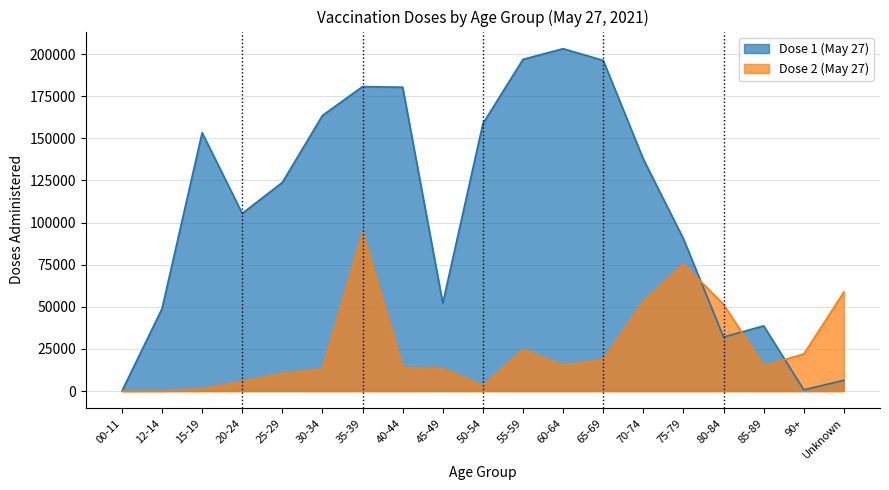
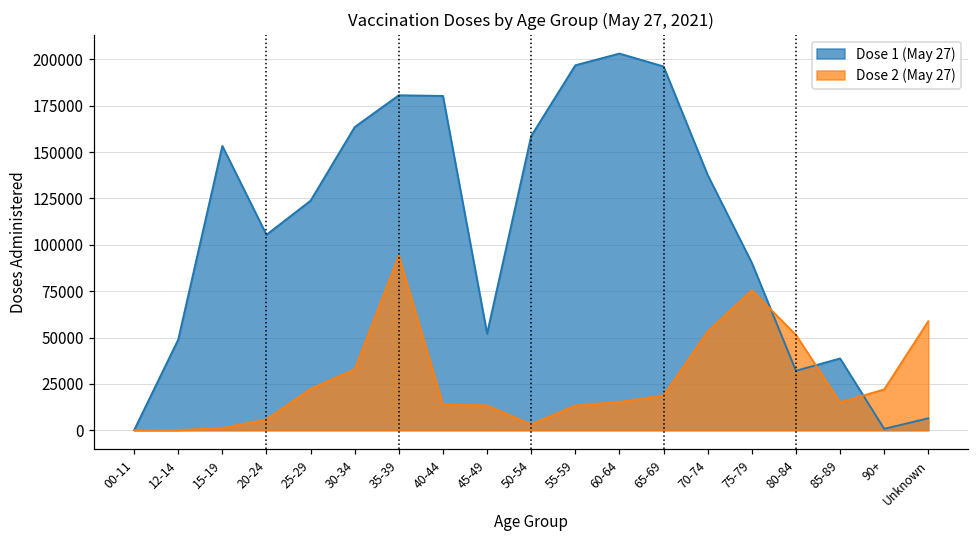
Dose 2 (May 27), 25-29: 10000 -> 22000
Dose 2 (May 27), 30-34: 13000 -> 33000
Dose 2 (May 27), 55-59: 25000 -> 13000
